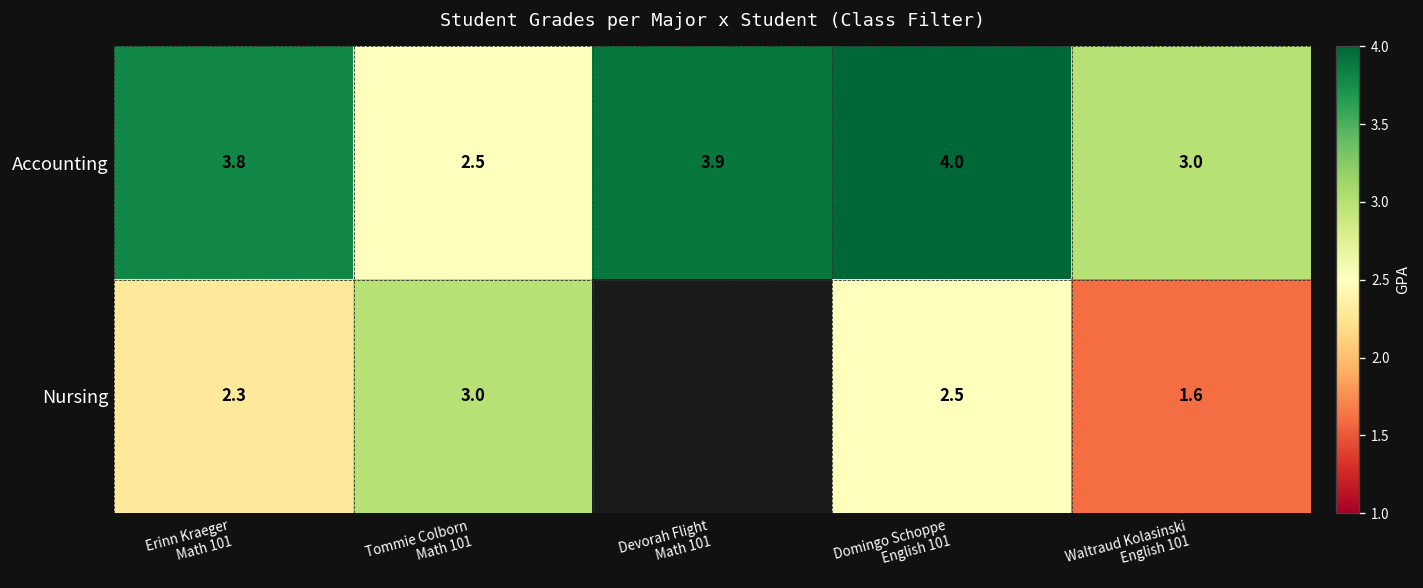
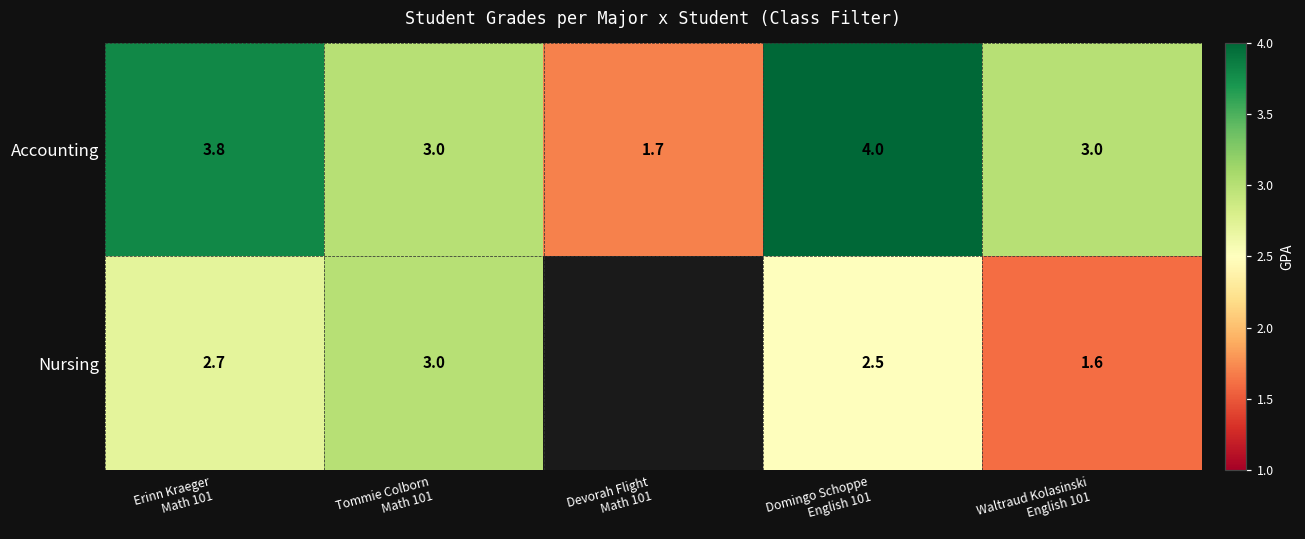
Accounting, Tommie Colborn Math 101: 2.5 -> 3.0
Accounting, Devorah Flight Math 101: 3.9 -> 1.7
Nursing, Erinn Kraeger Math 101: 2.3 -> 2.7
